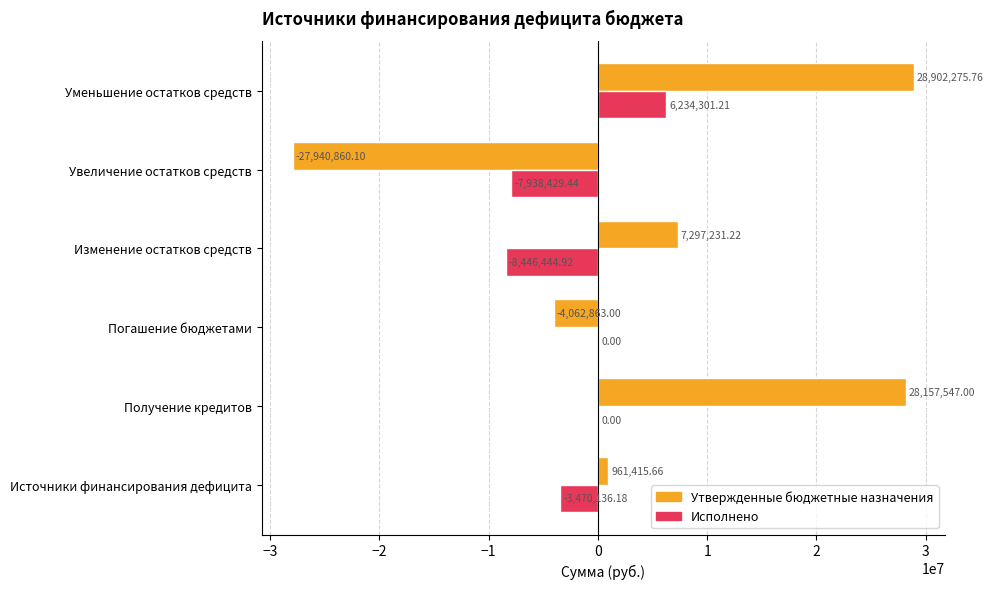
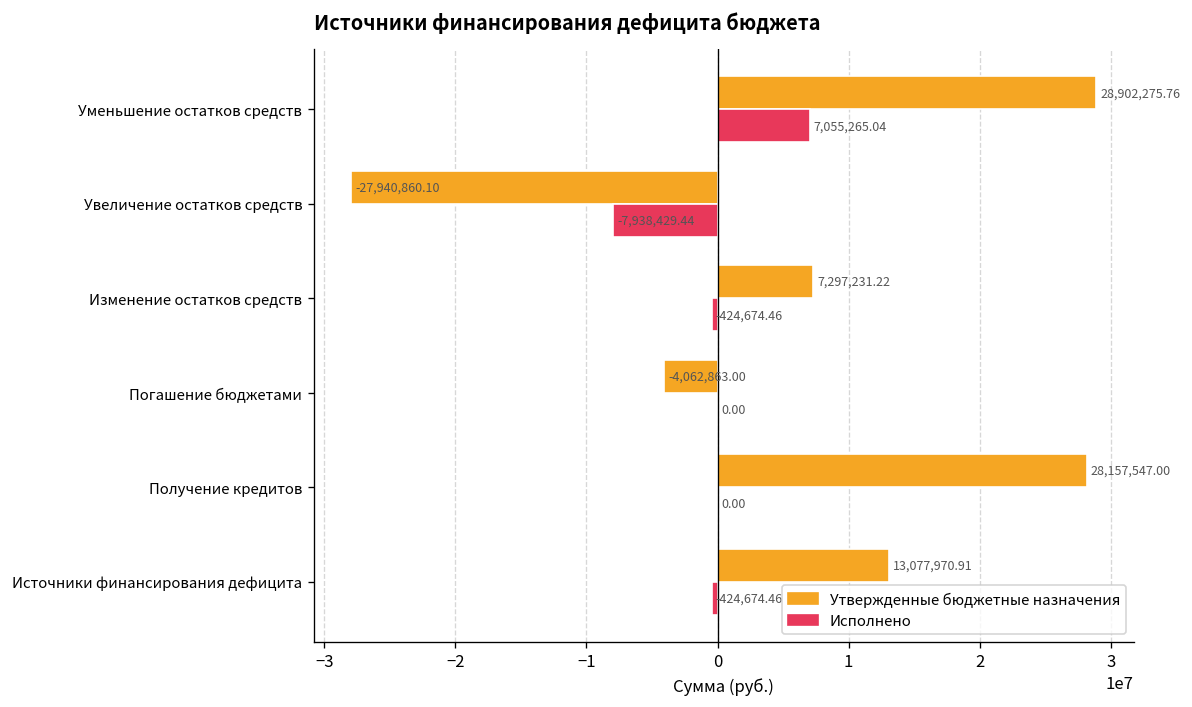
Исполнено, Уменьшение остатков средств: 6,234,301.21 -> 7,055,265.04
Исполнено, Изменение остатков средств: -8,446,444.92 -> -424,674.46
Утвержденные бюджетные назначения, Источники финансирования дефицита: 961,415.66 -> 13,077,970.91
Исполнено, Источники финансирования дефицита: -3,470,136.18 -> -424,674.46
